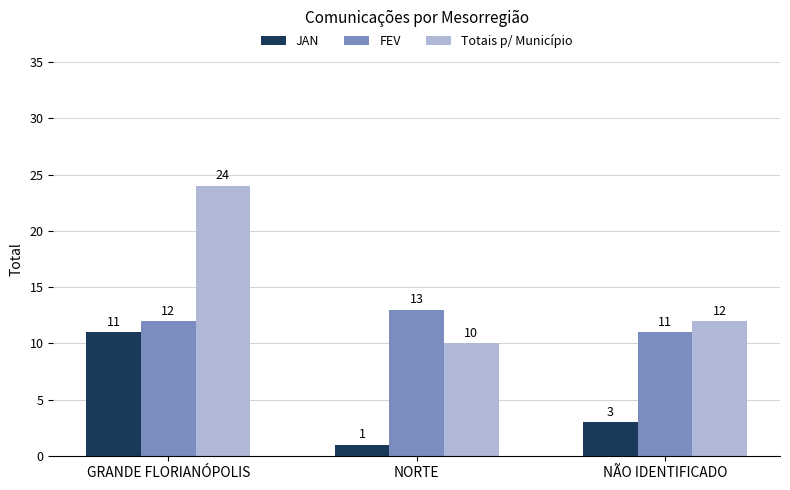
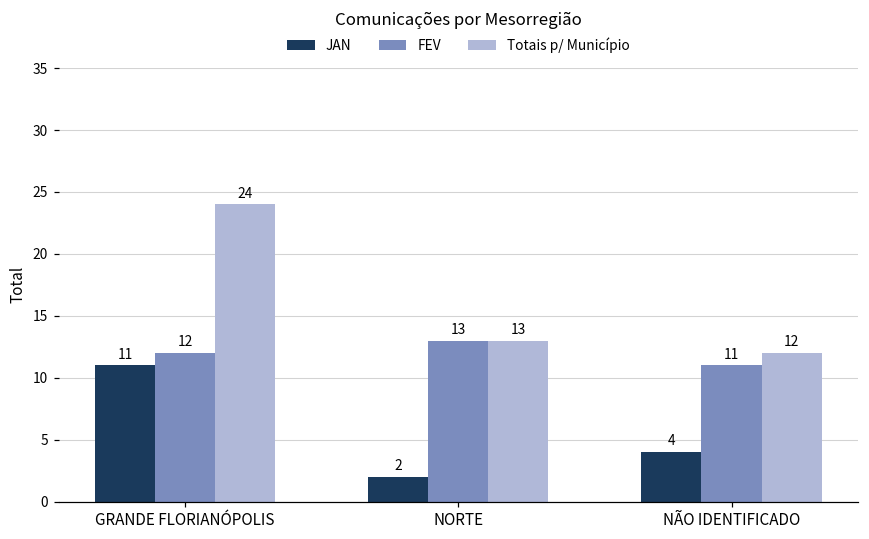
JAN, NORTE: 1 -> 2
Totais p/ Município, NORTE: 10 -> 13
JAN, NÃO IDENTIFICADO: 3 -> 4
